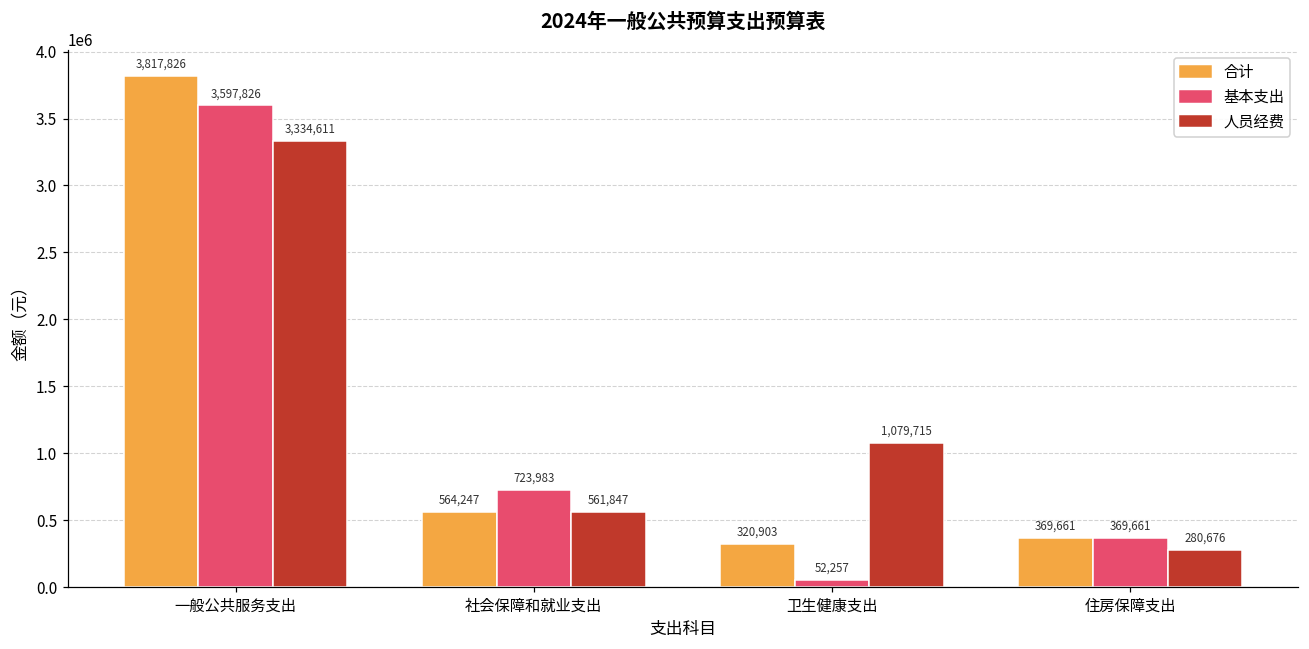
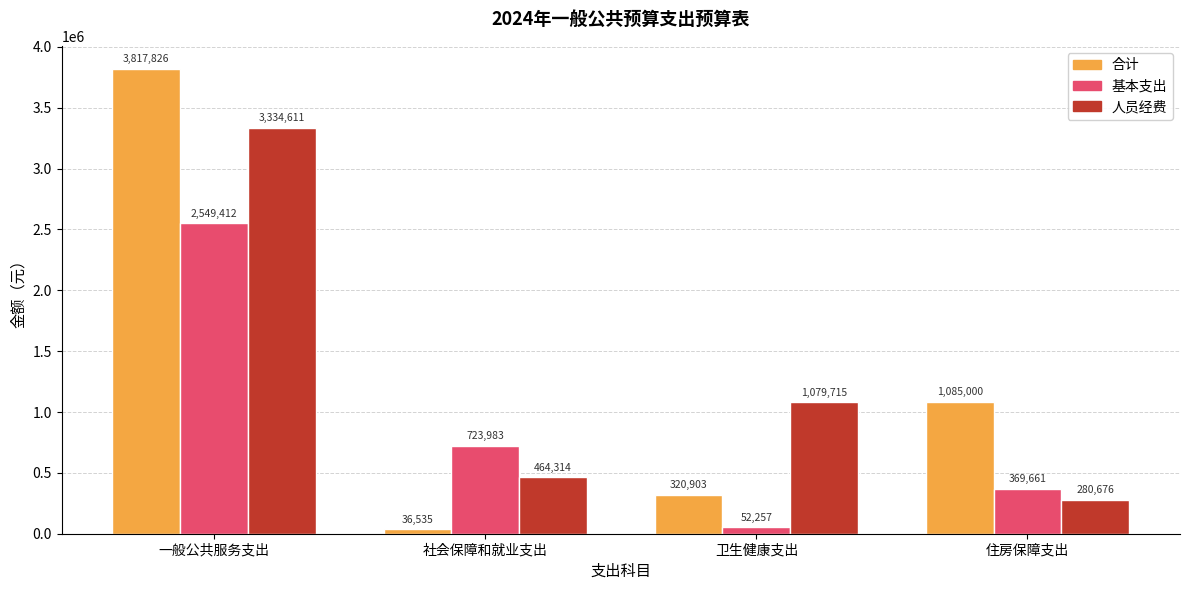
基本支出, 一般公共服务支出: 3,597,826 -> 2,549,412
合计, 社会保障和就业支出: 564,247 -> 36,535
人员经费, 社会保障和就业支出: 561,847 -> 464,314
合计, 住房保障支出: 369,661 -> 1,085,000
